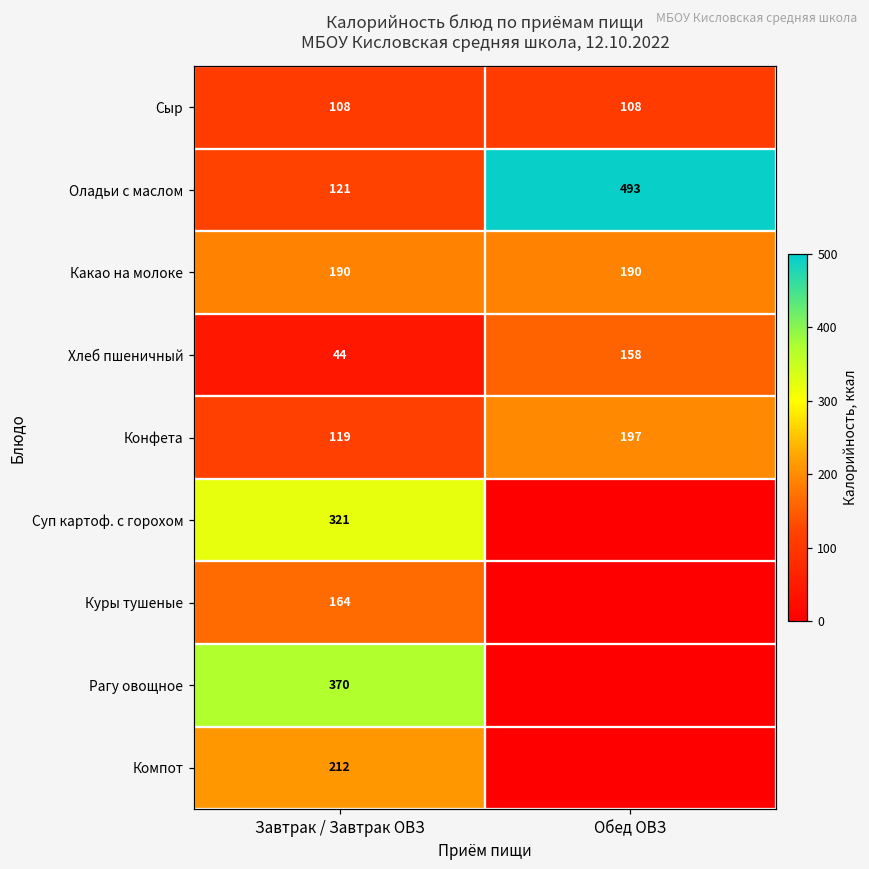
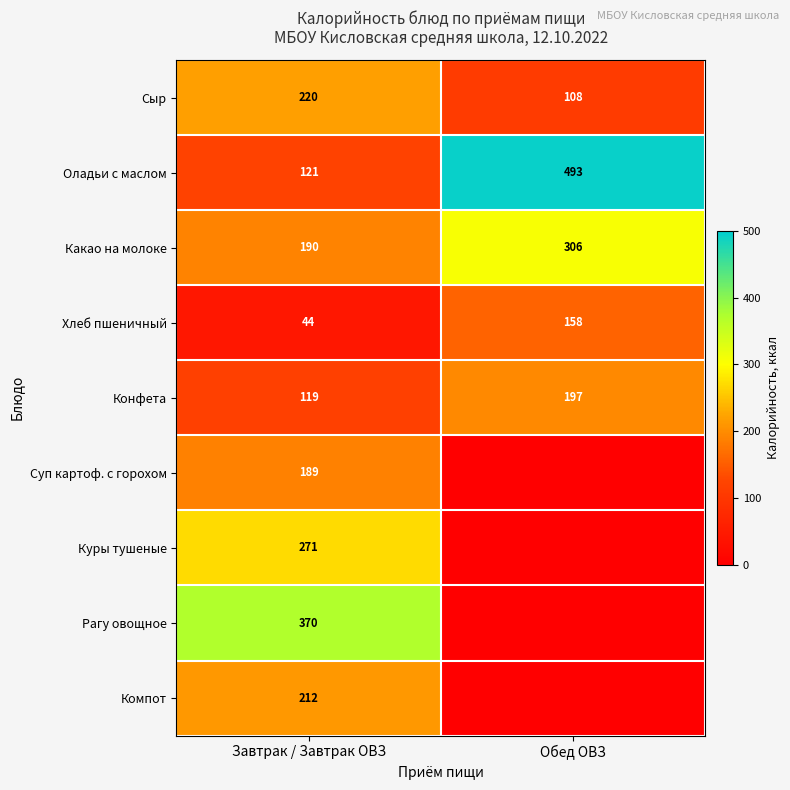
Сыр, Завтрак / Завтрак ОВЗ: 108 -> 220
Какао на молоке, Обед ОВЗ: 190 -> 306
Суп картоф. с горохом, Завтрак / Завтрак ОВЗ: 321 -> 189
Куры тушеные, Завтрак / Завтрак ОВЗ: 164 -> 271
